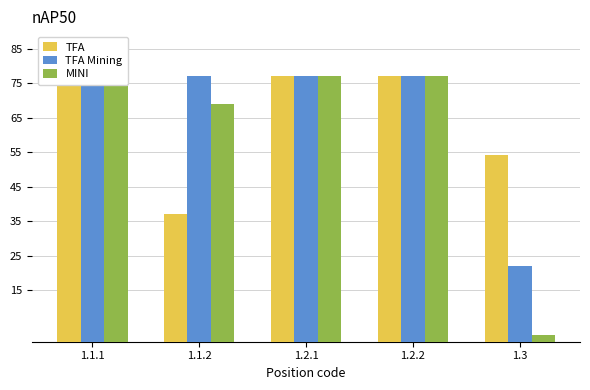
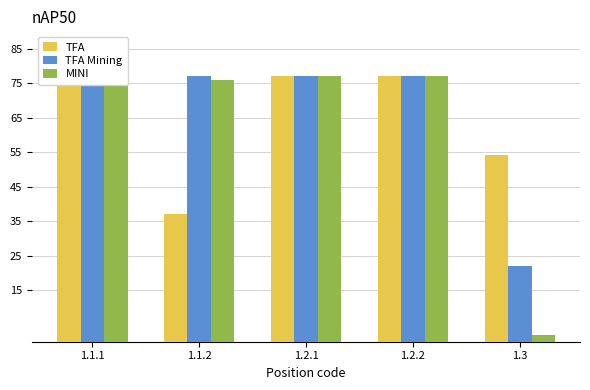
MINI, 1.1.2: 69 -> 76
